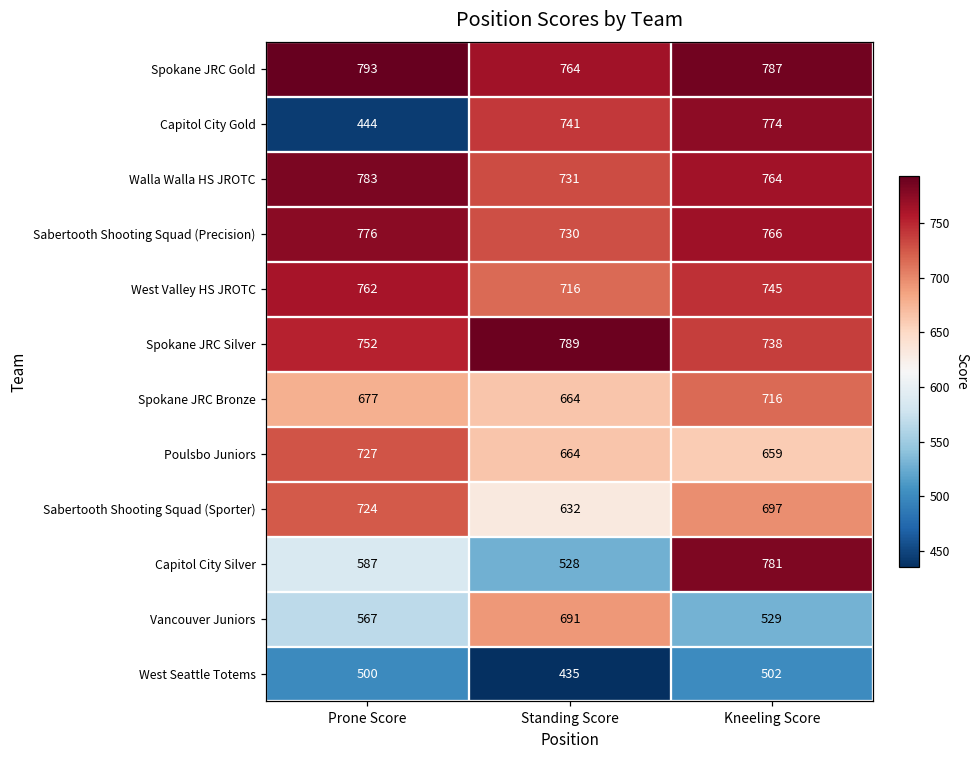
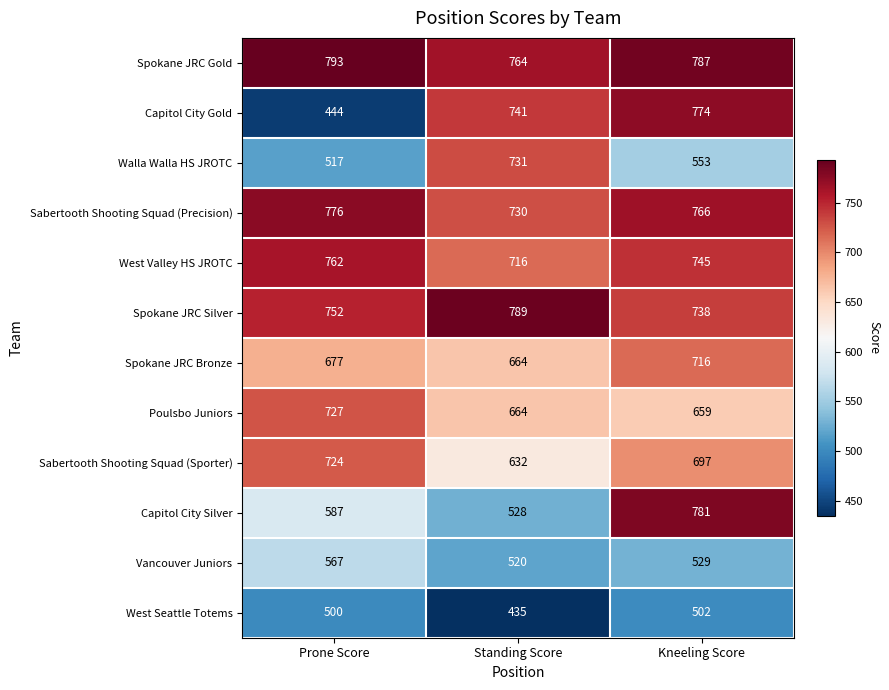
Walla Walla HS JROTC, Prone Score: 783 -> 517
Walla Walla HS JROTC, Kneeling Score: 764 -> 553
Vancouver Juniors, Standing Score: 691 -> 520
